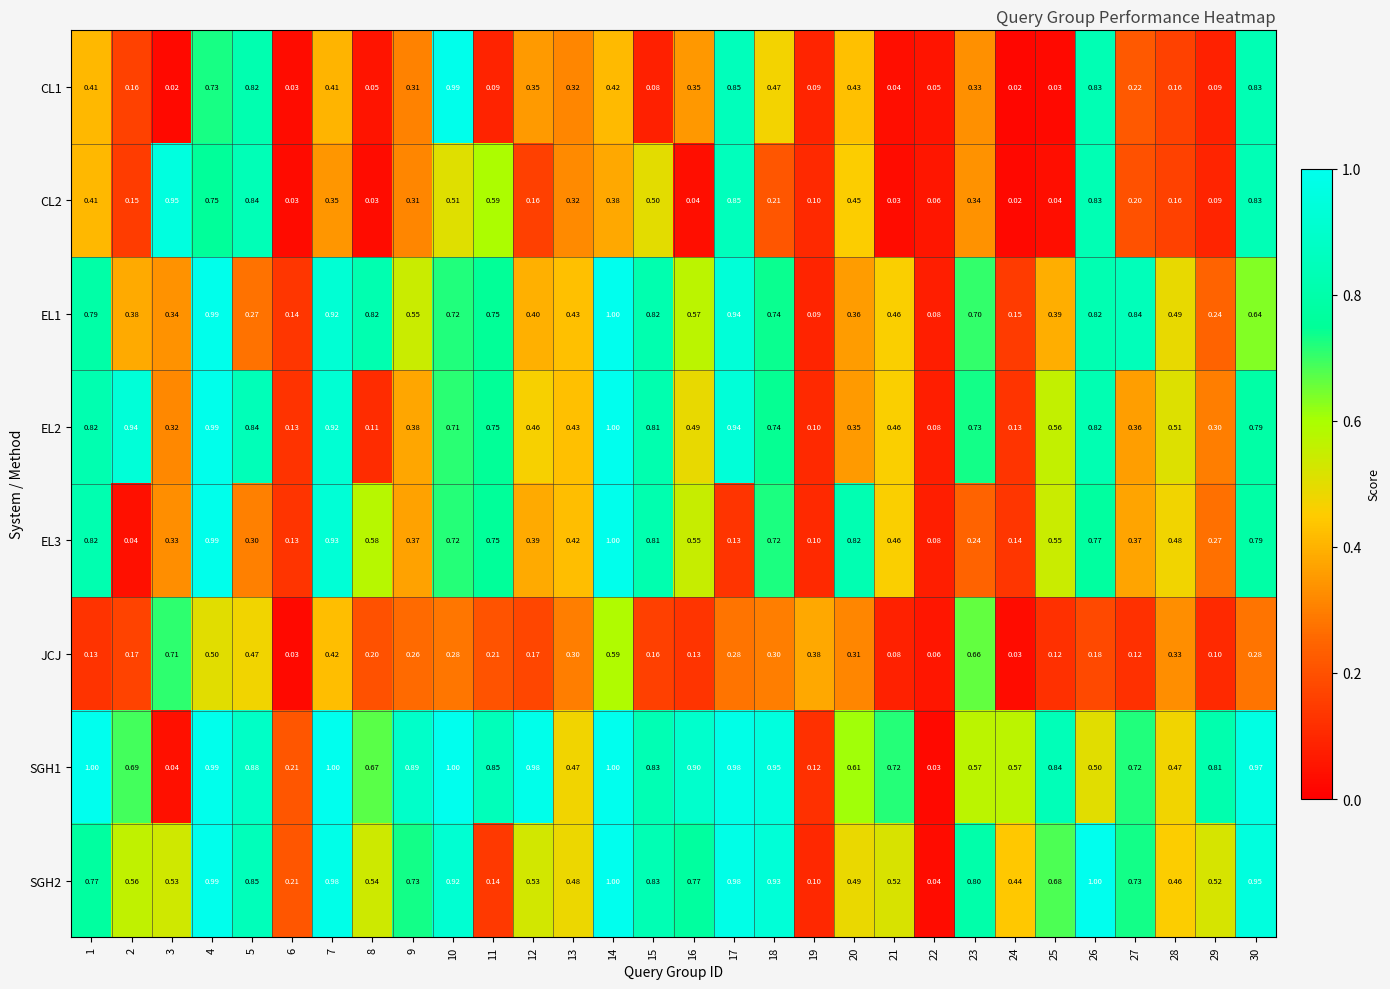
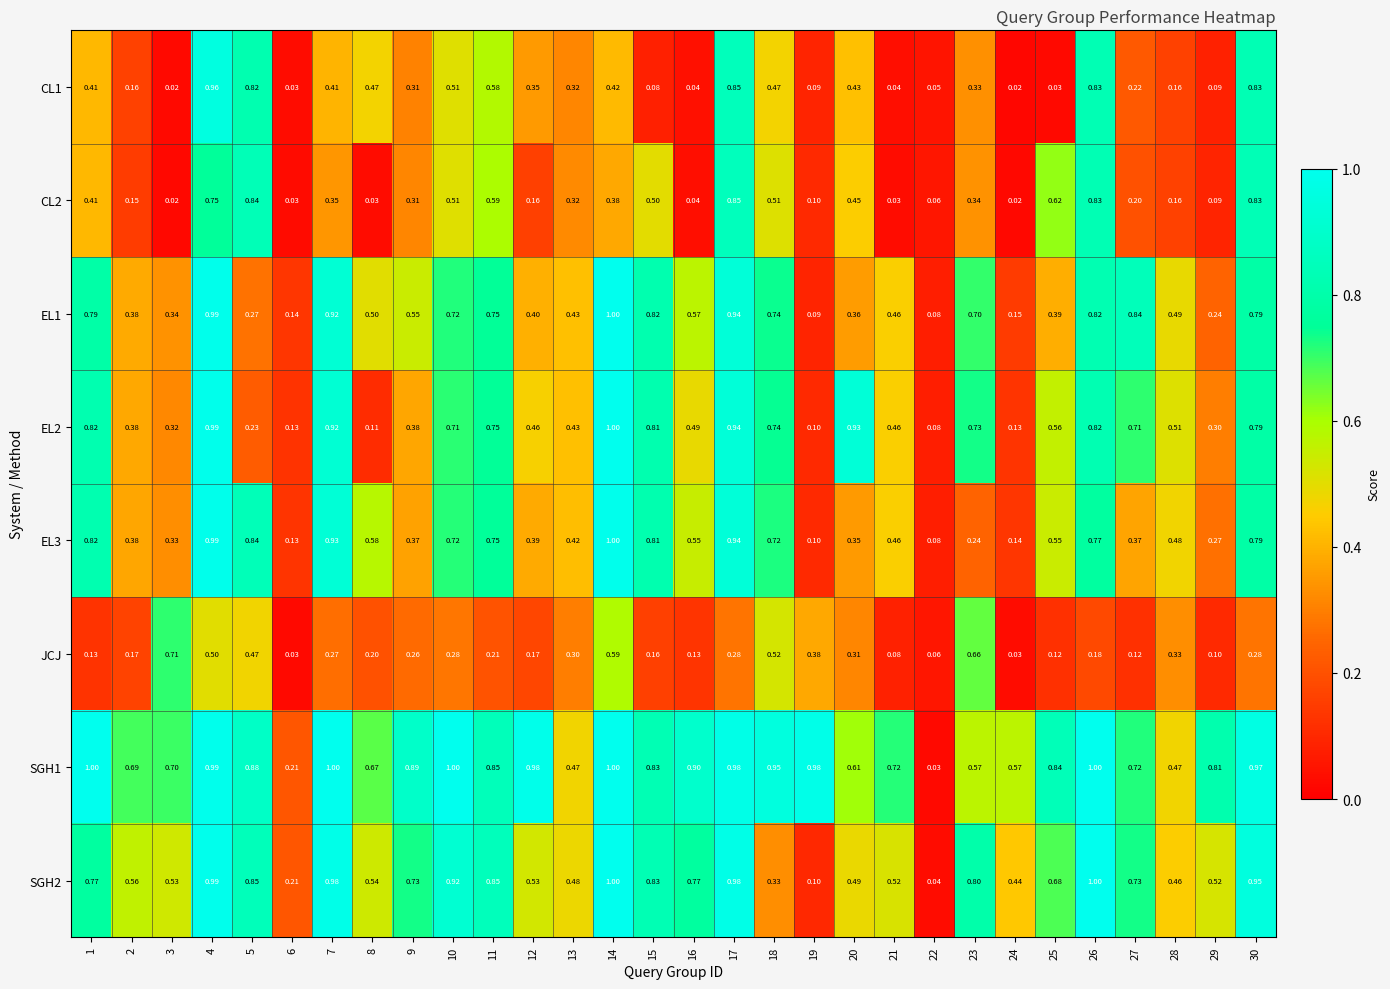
CL1, 4: 0.73 -> 0.96
CL1, 8: 0.05 -> 0.47
CL1, 10: 0.99 -> 0.51
CL1, 11: 0.09 -> 0.58
CL1, 16: 0.35 -> 0.04
CL2, 3: 0.95 -> 0.02
CL2, 18: 0.21 -> 0.51
CL2, 25: 0.04 -> 0.62
EL1, 8: 0.82 -> 0.50
EL1, 30: 0.64 -> 0.79
EL2, 2: 0.94 -> 0.38
EL2, 5: 0.84 -> 0.23
EL2, 20: 0.35 -> 0.93
EL2, 27: 0.36 -> 0.71
EL3, 2: 0.04 -> 0.38
EL3, 5: 0.30 -> 0.84
EL3, 17: 0.13 -> 0.94
EL3, 20: 0.82 -> 0.35
JCJ, 7: 0.42 -> 0.27
JCJ, 18: 0.30 -> 0.52
SGH1, 3: 0.04 -> 0.70
SGH1, 19: 0.12 -> 0.98
SGH1, 26: 0.50 -> 1.00
SGH2, 11: 0.14 -> 0.85
SGH2, 18: 0.93 -> 0.33
